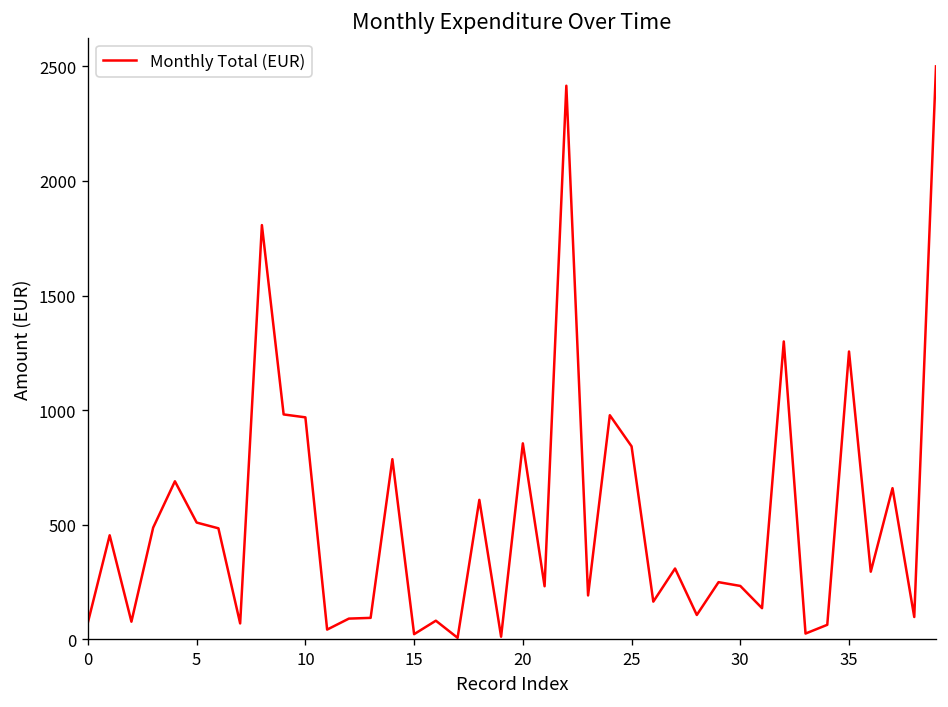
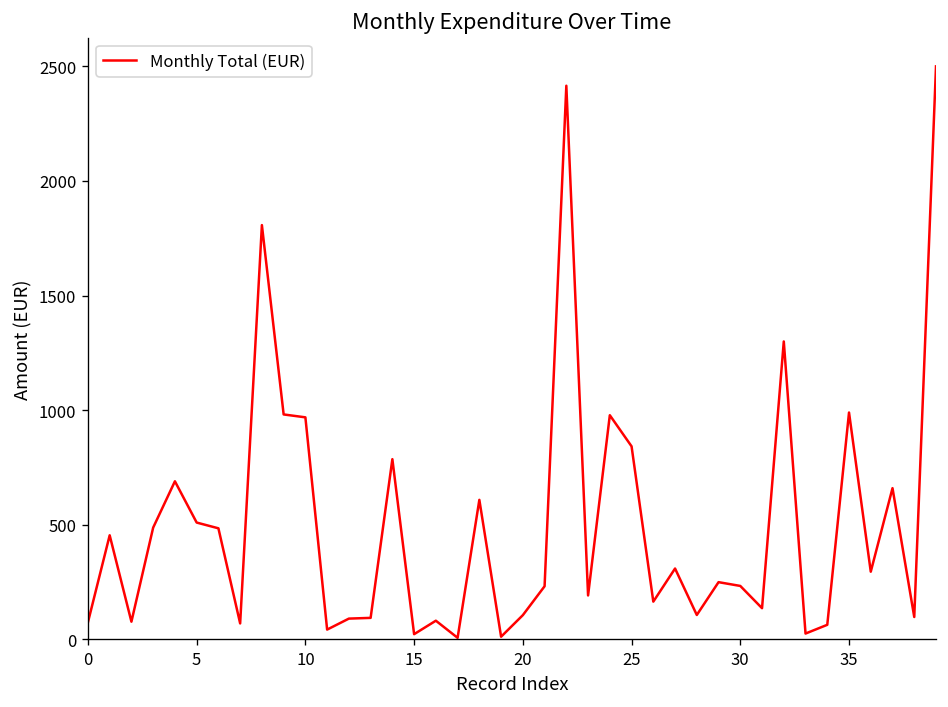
20: 860 -> 110
35: 1260 -> 990
